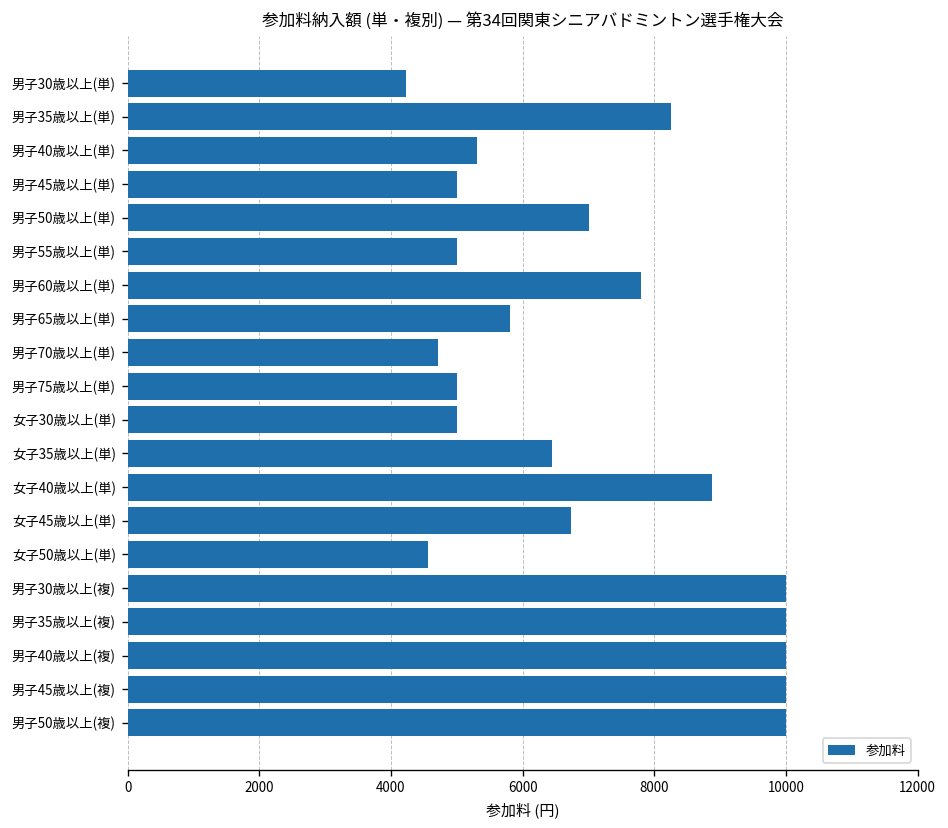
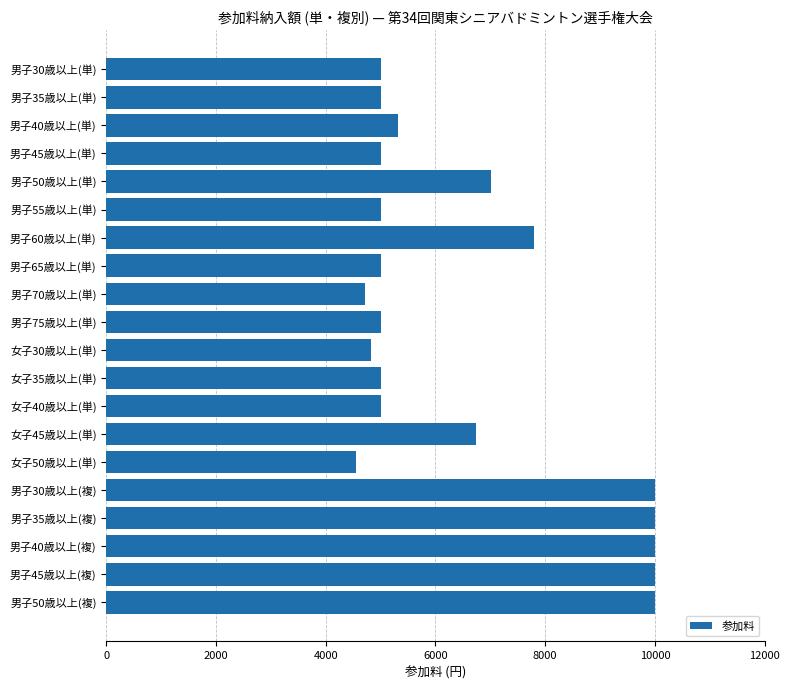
男子30歳以上(単): 4200 -> 5000
男子35歳以上(単): 8300 -> 5000
男子65歳以上(単): 5800 -> 5000
女子30歳以上(単): 5000 -> 4800
女子35歳以上(単): 6400 -> 5000
女子40歳以上(単): 8900 -> 5000
